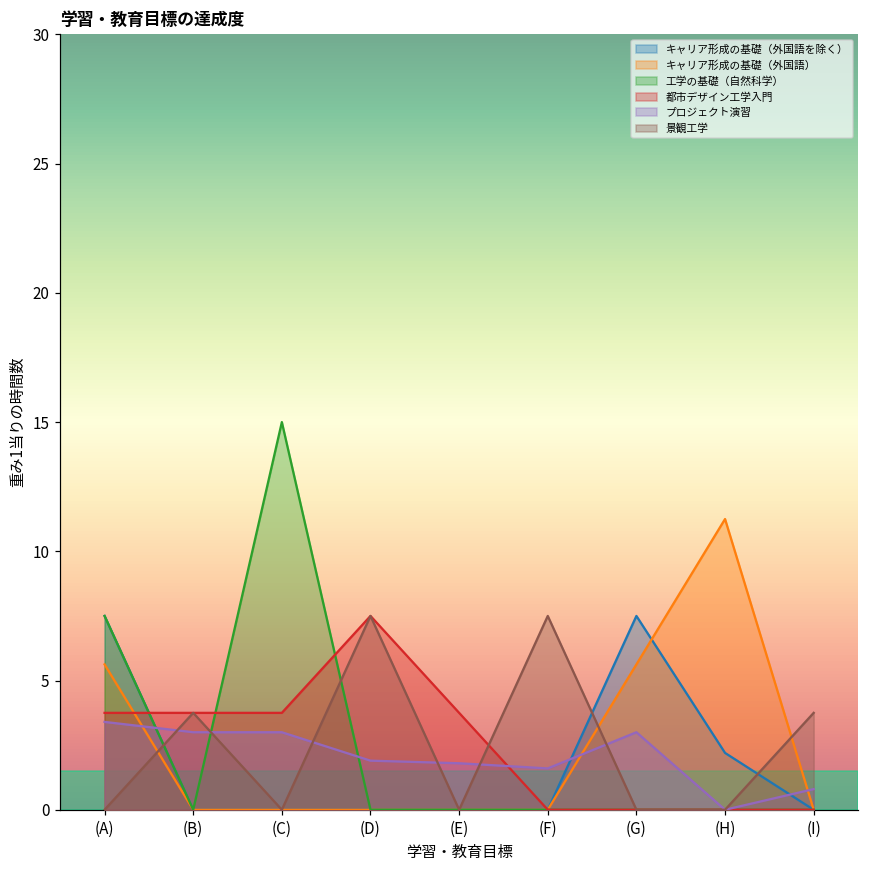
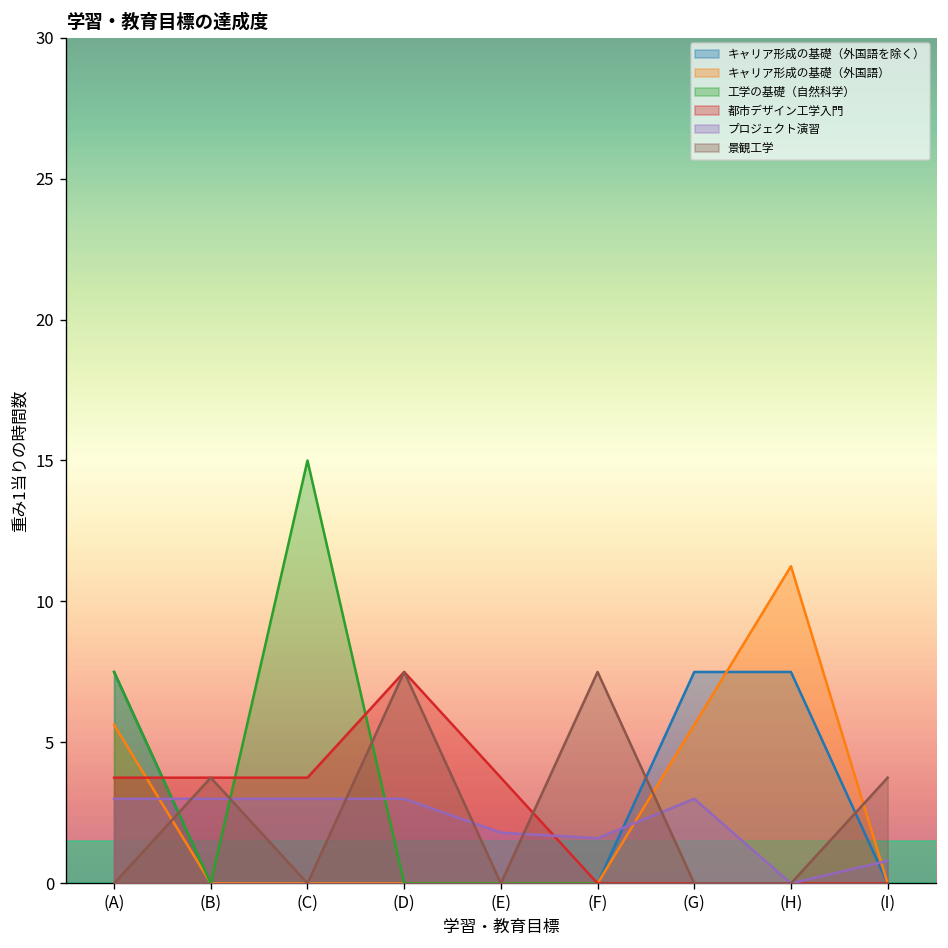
プロジェクト演習, (A): 3.4 -> 3.0
プロジェクト演習, (D): 1.9 -> 3.0
キャリア形成の基礎（外国語を除く）, (H): 2.2 -> 7.5
